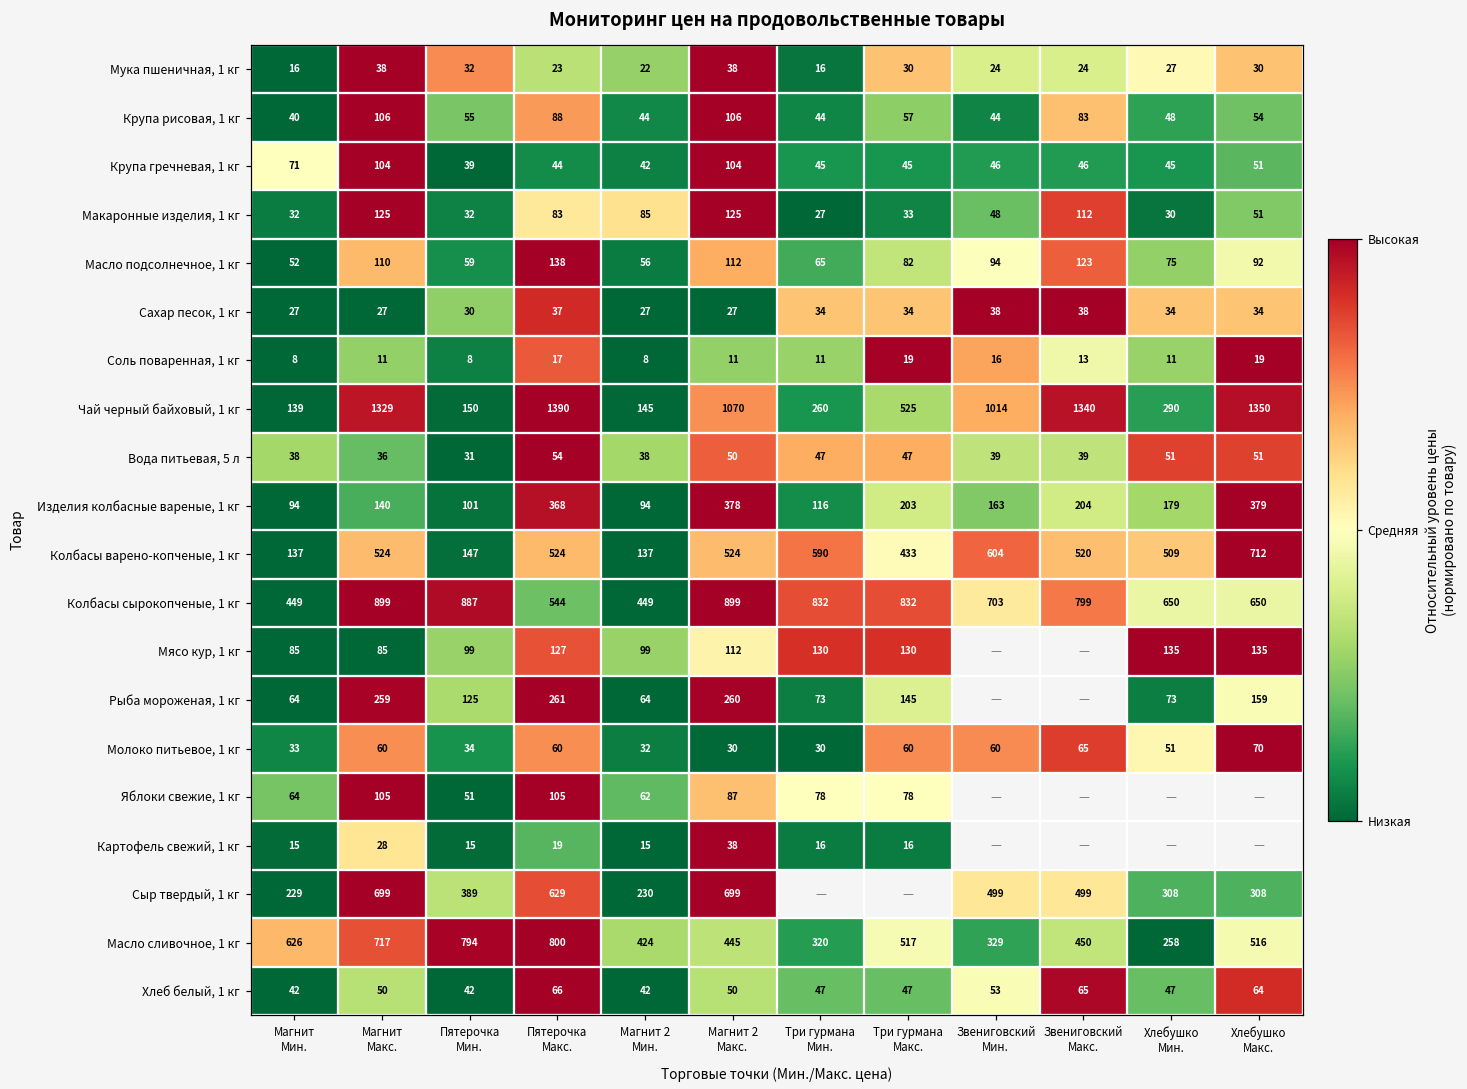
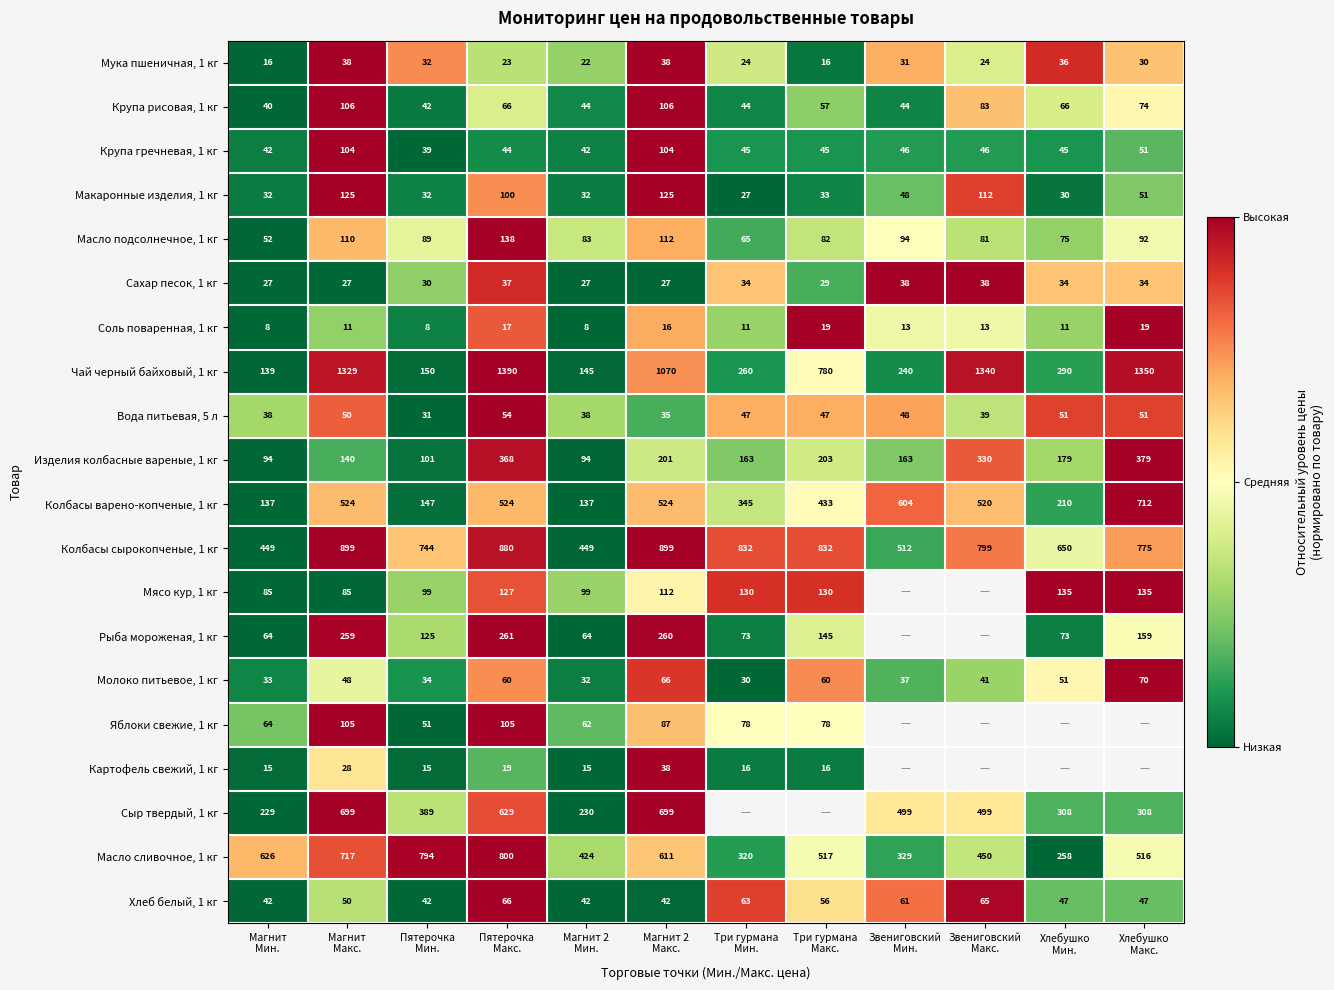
Мука пшеничная, 1 кг, Три гурмана Мин.: 16 -> 24
Мука пшеничная, 1 кг, Три гурмана Макс.: 30 -> 16
Мука пшеничная, 1 кг, Звениговский Мин.: 24 -> 31
Мука пшеничная, 1 кг, Хлебушко Мин.: 27 -> 36
Крупа рисовая, 1 кг, Пятерочка Мин.: 55 -> 42
Крупа рисовая, 1 кг, Пятерочка Макс.: 88 -> 66
Крупа рисовая, 1 кг, Хлебушко Мин.: 48 -> 66
Крупа рисовая, 1 кг, Хлебушко Макс.: 54 -> 74
Крупа гречневая, 1 кг, Магнит Мин.: 71 -> 42
Макаронные изделия, 1 кг, Пятерочка Макс.: 83 -> 100
Макаронные изделия, 1 кг, Магнит 2 Мин.: 85 -> 32
Масло подсолнечное, 1 кг, Пятерочка Мин.: 59 -> 89
Масло подсолнечное, 1 кг, Магнит 2 Мин.: 56 -> 83
Масло подсолнечное, 1 кг, Звениговский Макс.: 123 -> 81
Сахар песок, 1 кг, Три гурмана Макс.: 34 -> 29
Соль поваренная, 1 кг, Магнит 2 Макс.: 11 -> 16
Соль поваренная, 1 кг, Звениговский Мин.: 16 -> 13
Чай черный байховый, 1 кг, Три гурмана Макс.: 525 -> 780
Чай черный байховый, 1 кг, Звениговский Мин.: 1014 -> 240
Вода питьевая, 5 л, Магнит Макс.: 36 -> 50
Вода питьевая, 5 л, Магнит 2 Макс.: 50 -> 35
Вода питьевая, 5 л, Звениговский Мин.: 39 -> 48
Изделия колбасные вареные, 1 кг, Магнит 2 Макс.: 378 -> 201
Изделия колбасные вареные, 1 кг, Три гурмана Мин.: 116 -> 163
Изделия колбасные вареные, 1 кг, Звениговский Макс.: 204 -> 330
Колбасы варено-копченые, 1 кг, Три гурмана Мин.: 590 -> 345
Колбасы варено-копченые, 1 кг, Хлебушко Мин.: 509 -> 210
Колбасы сырокопченые, 1 кг, Пятерочка Мин.: 887 -> 744
Колбасы сырокопченые, 1 кг, Пятерочка Макс.: 544 -> 880
Колбасы сырокопченые, 1 кг, Звениговский Мин.: 703 -> 512
Колбасы сырокопченые, 1 кг, Хлебушко Макс.: 650 -> 775
Молоко питьевое, 1 кг, Магнит Макс.: 60 -> 48
Молоко питьевое, 1 кг, Магнит 2 Макс.: 30 -> 66
Молоко питьевое, 1 кг, Звениговский Мин.: 60 -> 37
Молоко питьевое, 1 кг, Звениговский Макс.: 65 -> 41
Масло сливочное, 1 кг, Магнит 2 Макс.: 445 -> 611
Хлеб белый, 1 кг, Магнит 2 Макс.: 50 -> 42
Хлеб белый, 1 кг, Три гурмана Мин.: 47 -> 63
Хлеб белый, 1 кг, Три гурмана Макс.: 47 -> 56
Хлеб белый, 1 кг, Звениговский Мин.: 53 -> 61
Хлеб белый, 1 кг, Хлебушко Макс.: 64 -> 47
